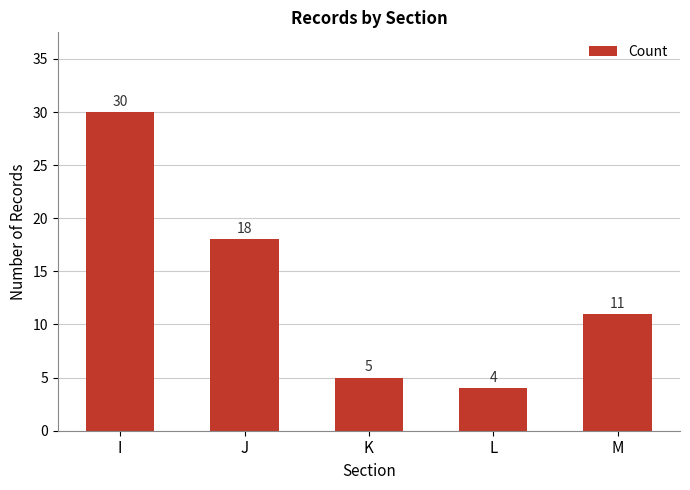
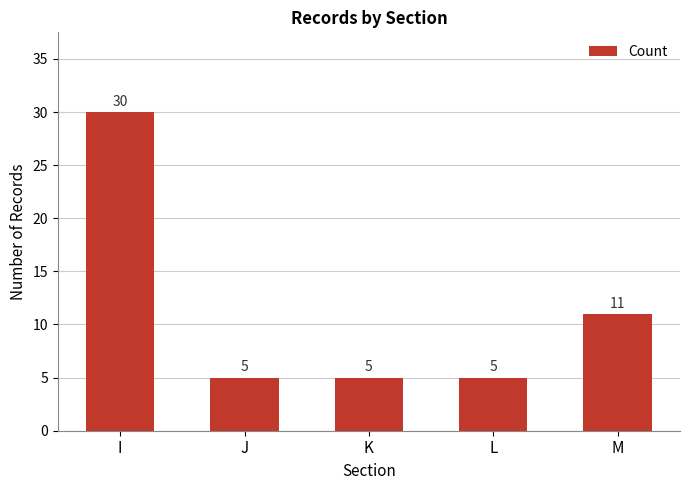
J: 18 -> 5
L: 4 -> 5
